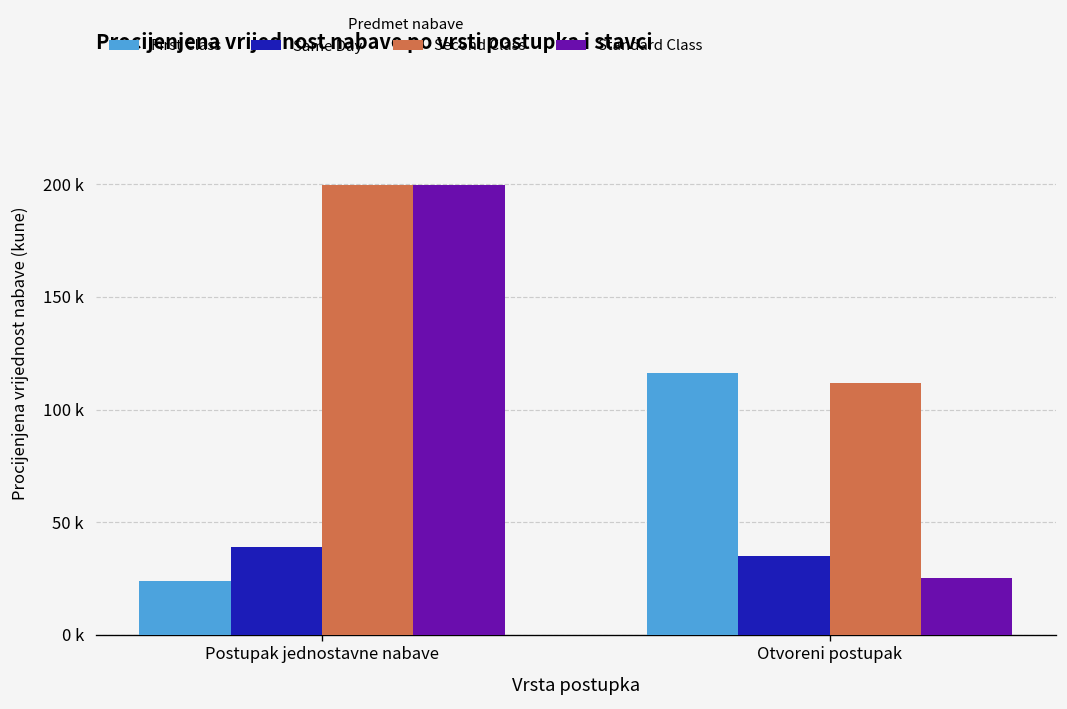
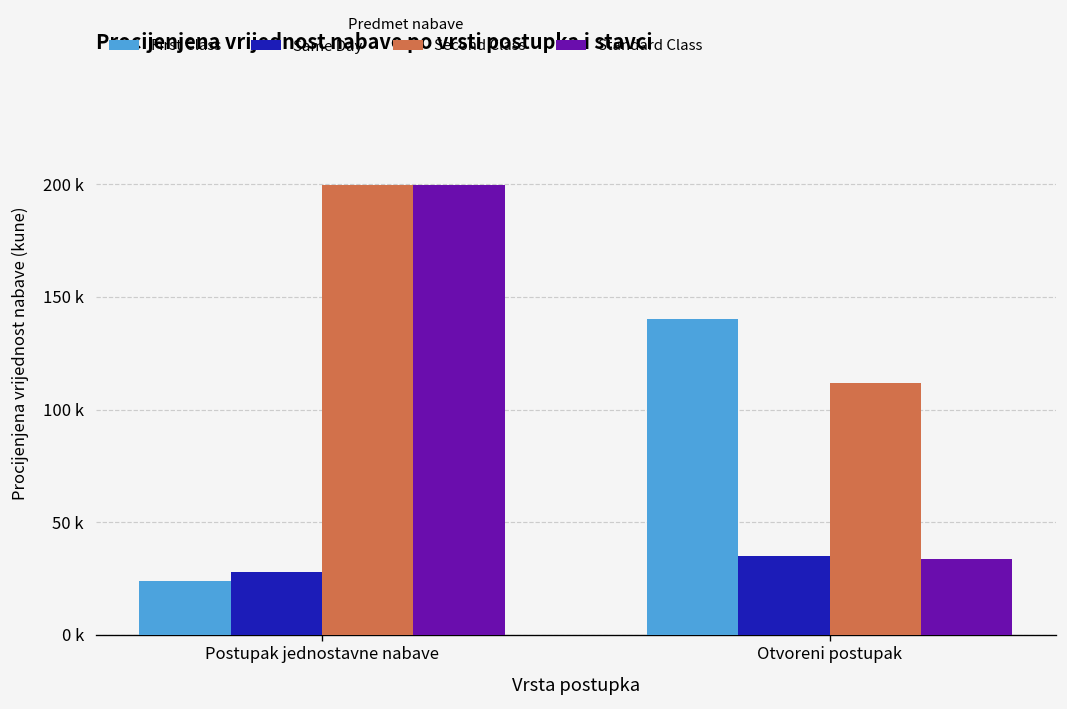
Same Day, Postupak jednostavne nabave: 39000 -> 28000
First Class, Otvoreni postupak: 116000 -> 140000
Standard Class, Otvoreni postupak: 25000 -> 34000
